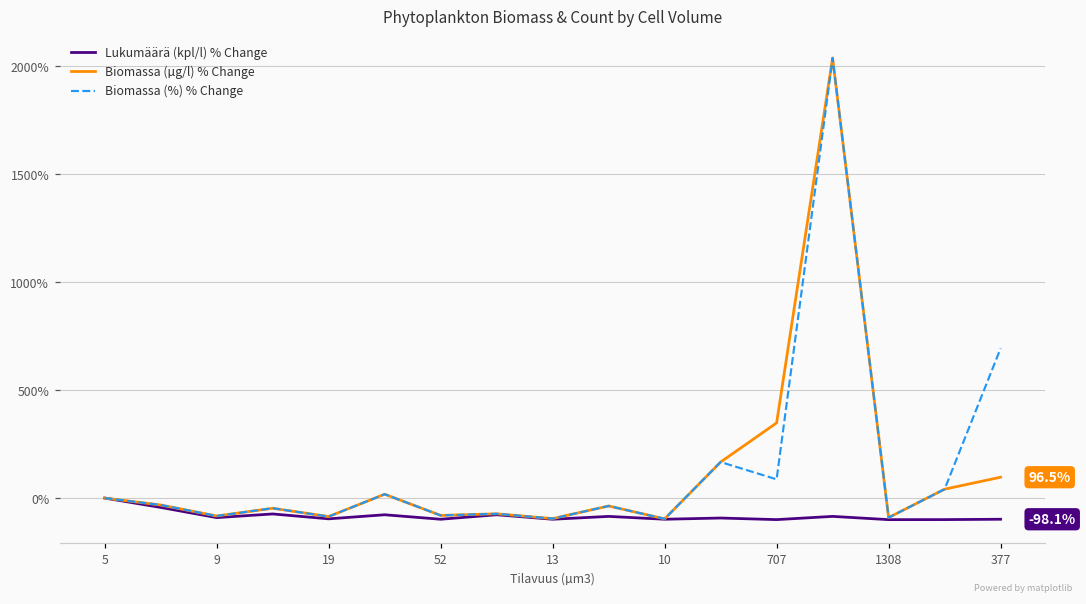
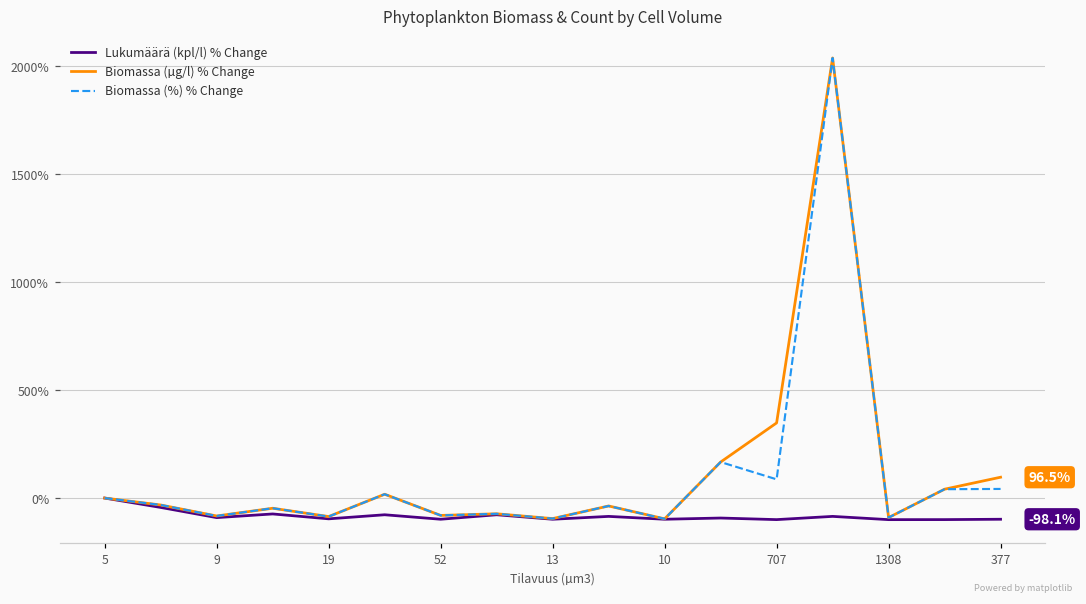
Biomassa (%) % Change, 377: 690% -> 40%
